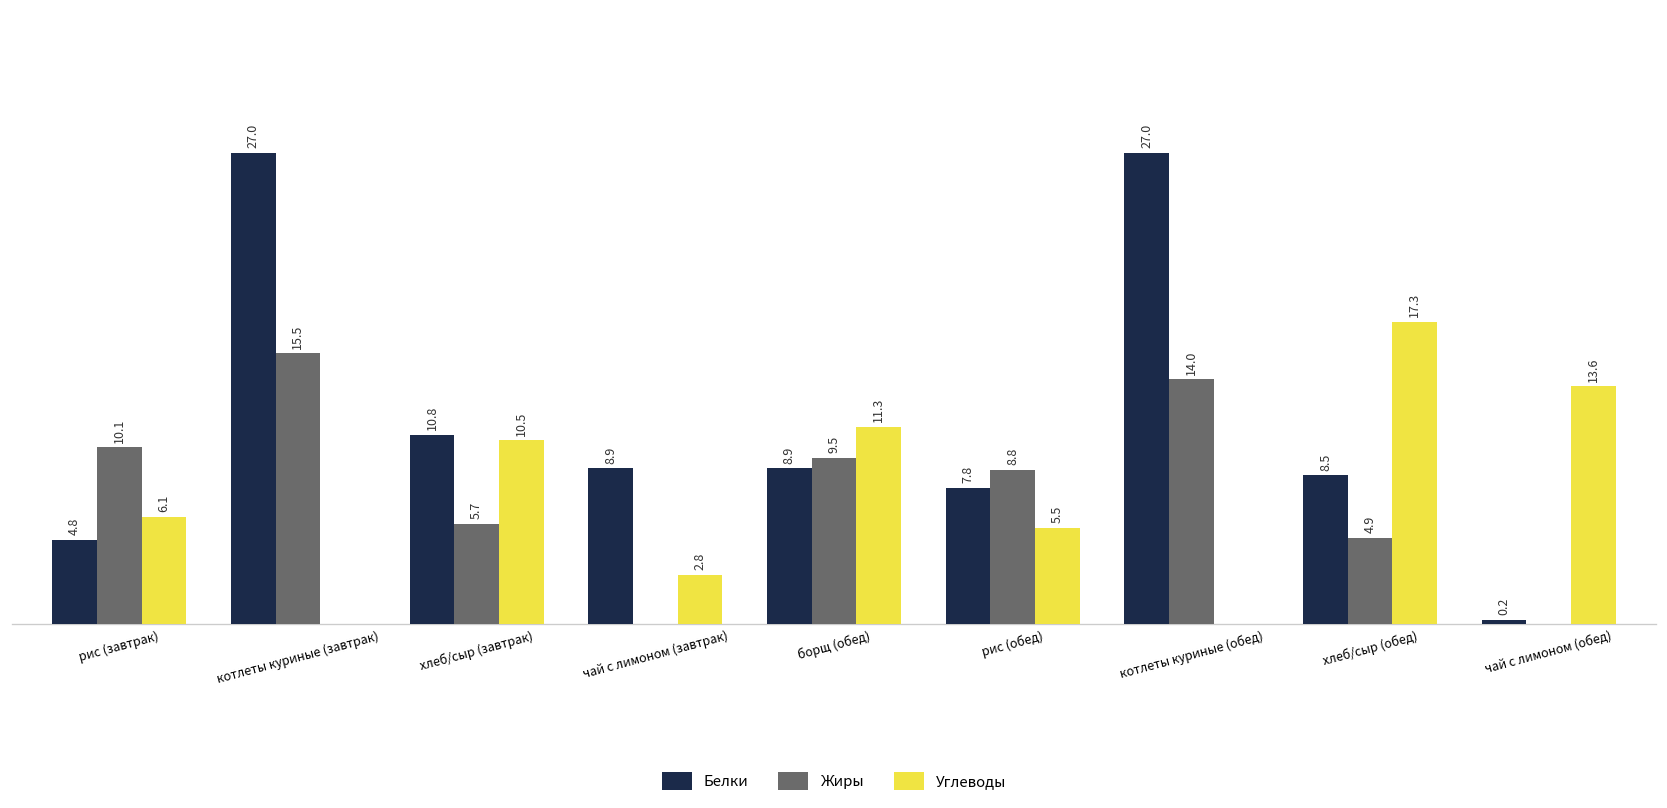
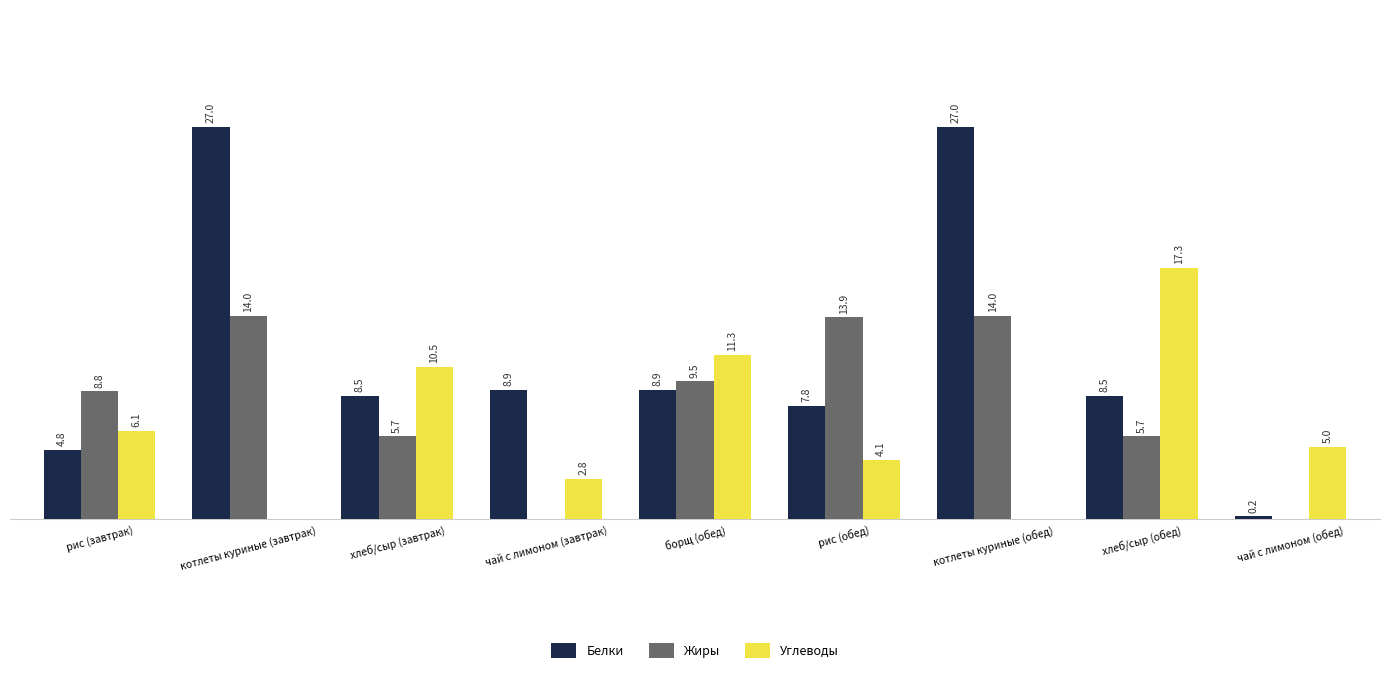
Жиры, рис (завтрак): 10.1 -> 8.8
Жиры, котлеты куриные (завтрак): 15.5 -> 14.0
Белки, хлеб/сыр (завтрак): 10.8 -> 8.5
Жиры, рис (обед): 8.8 -> 13.9
Углеводы, рис (обед): 5.5 -> 4.1
Жиры, хлеб/сыр (обед): 4.9 -> 5.7
Углеводы, чай с лимоном (обед): 13.6 -> 5.0
